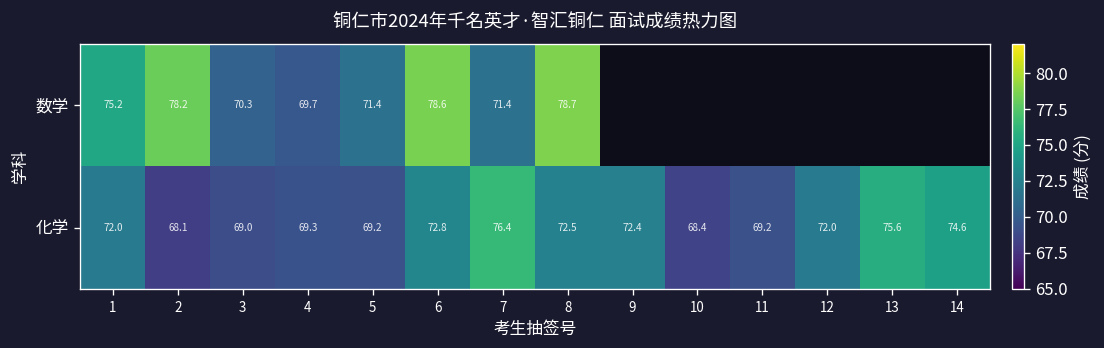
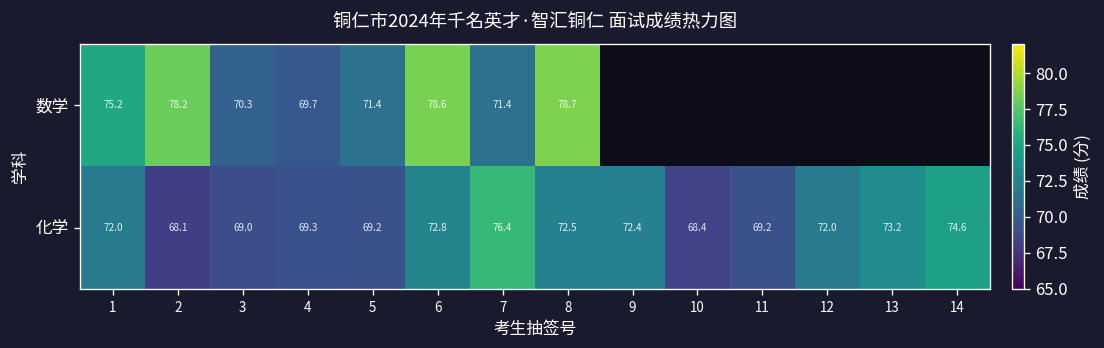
化学, 13: 75.6 -> 73.2
